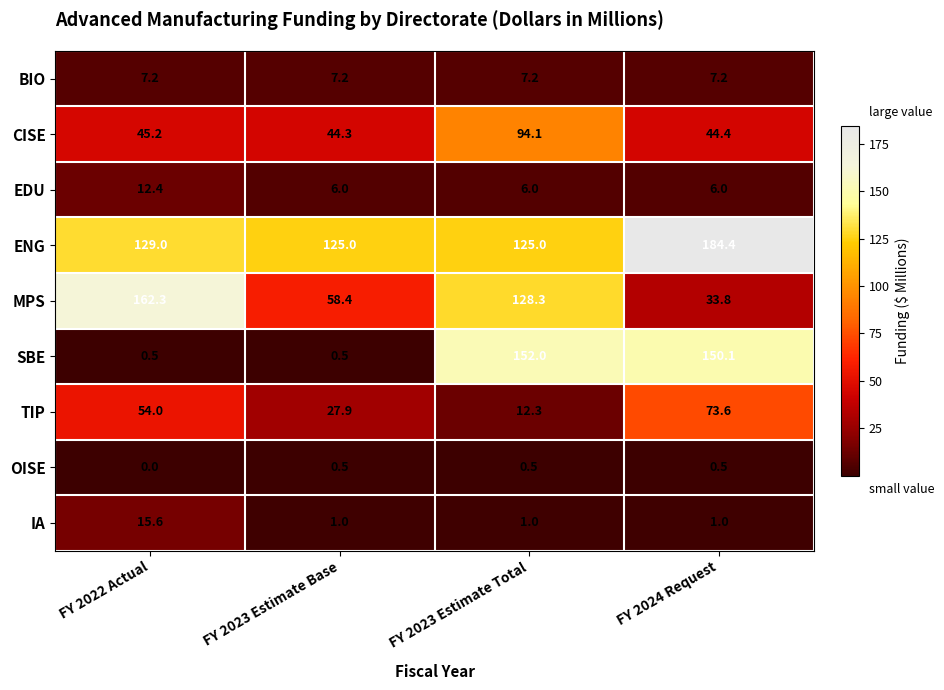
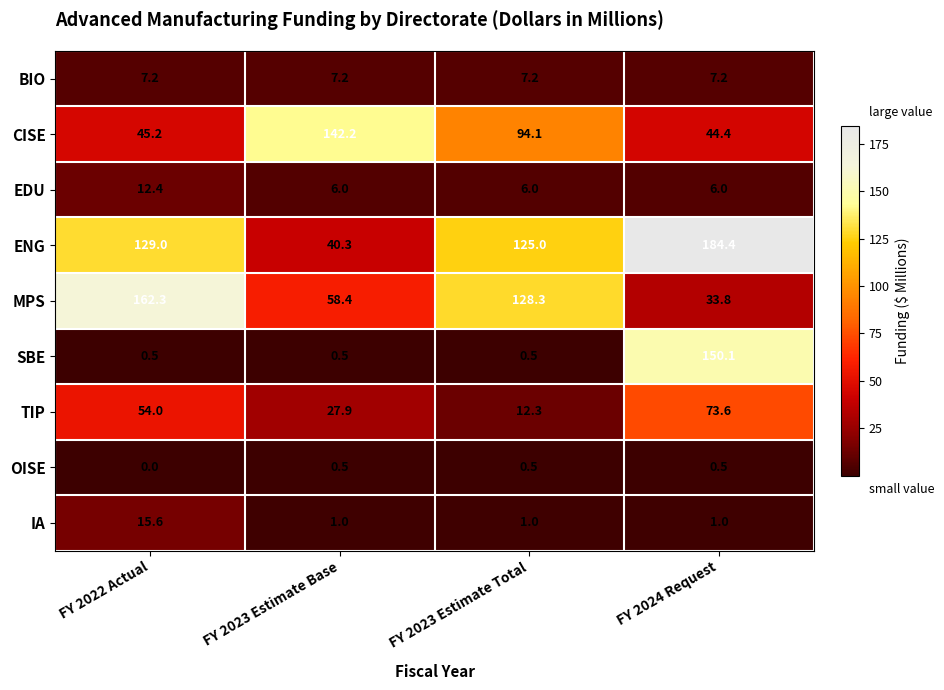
CISE, FY 2023 Estimate Base: 44.3 -> 142.2
ENG, FY 2023 Estimate Base: 125.0 -> 40.3
SBE, FY 2023 Estimate Total: 152.0 -> 0.5
